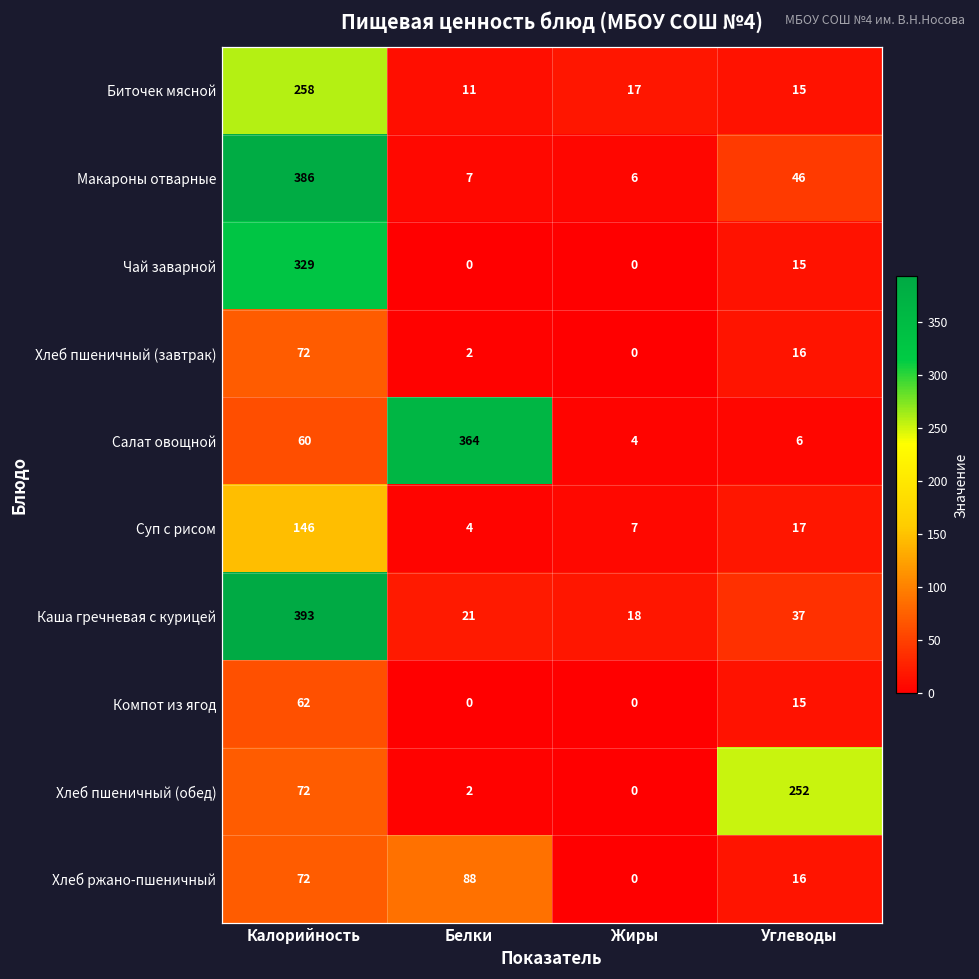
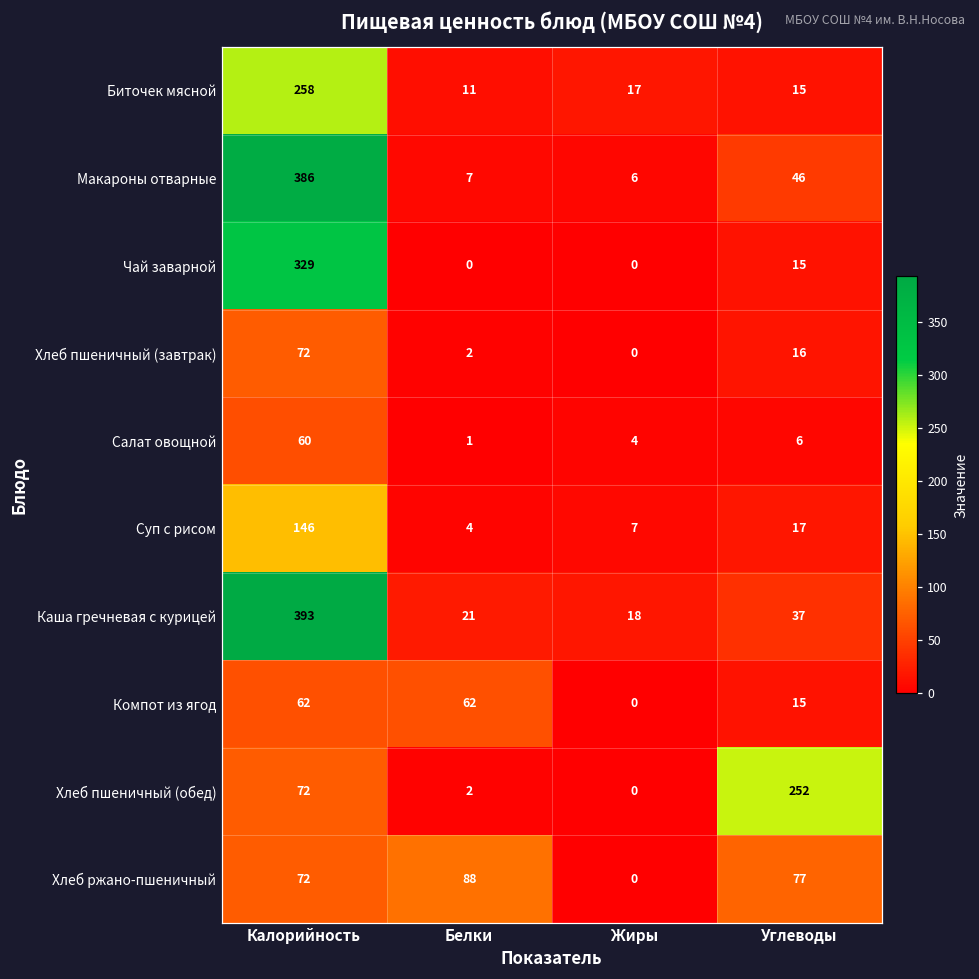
Салат овощной, Белки: 364 -> 1
Компот из ягод, Белки: 0 -> 62
Хлеб ржано-пшеничный, Углеводы: 16 -> 77
